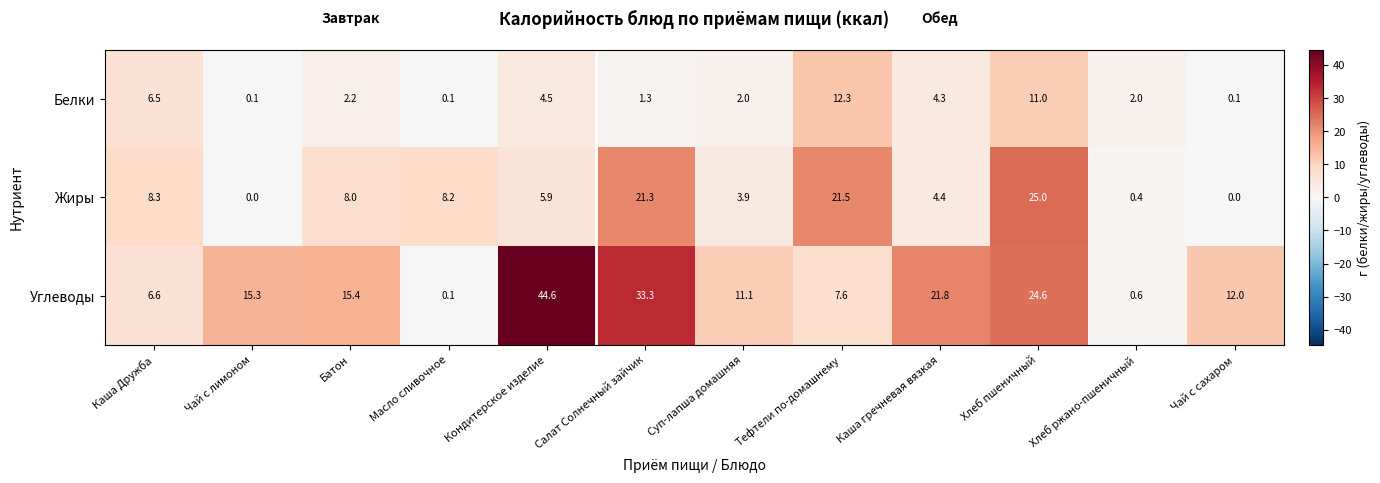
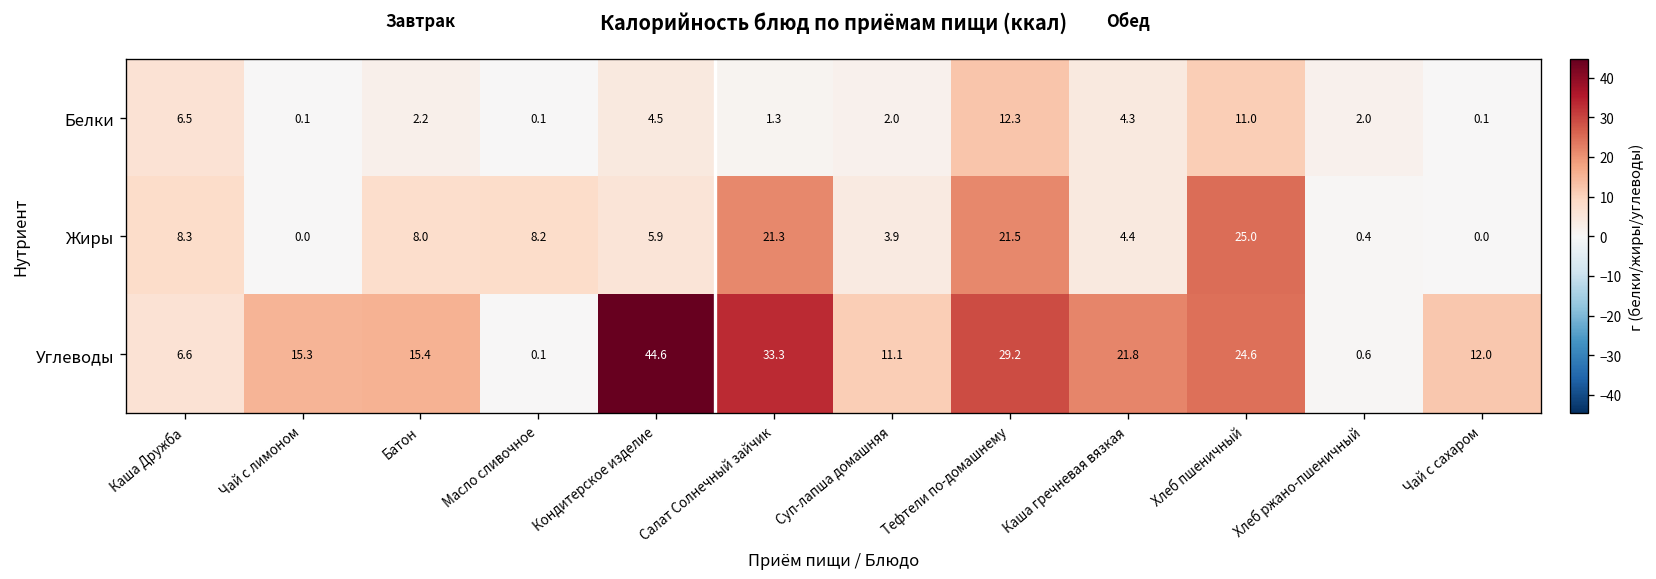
Углеводы, Тефтели по-домашнему: 7.6 -> 29.2
